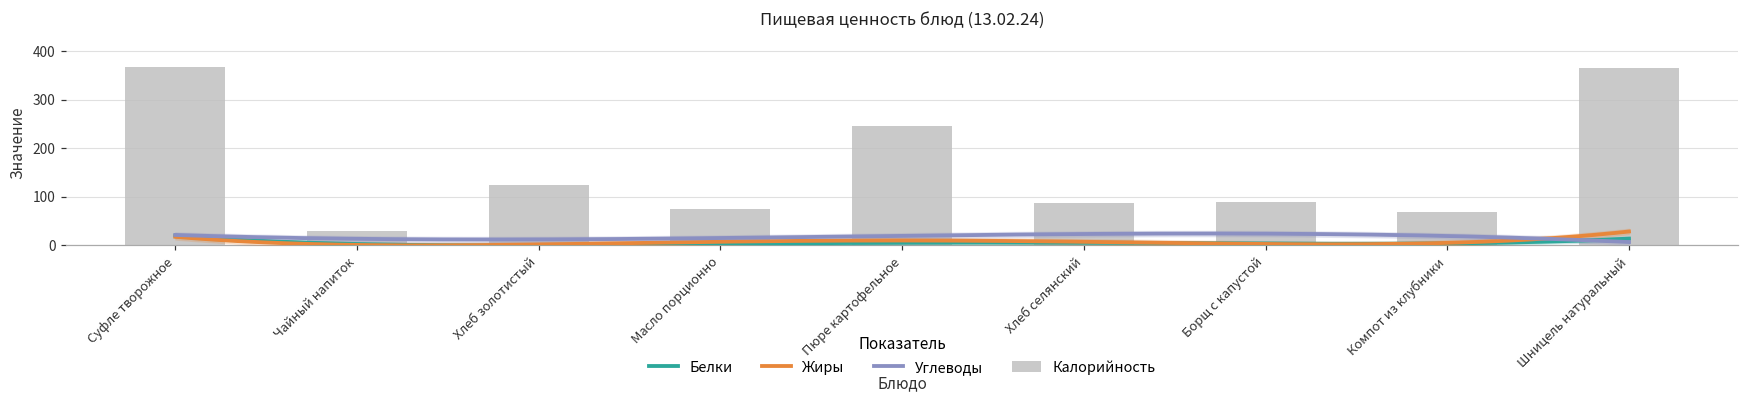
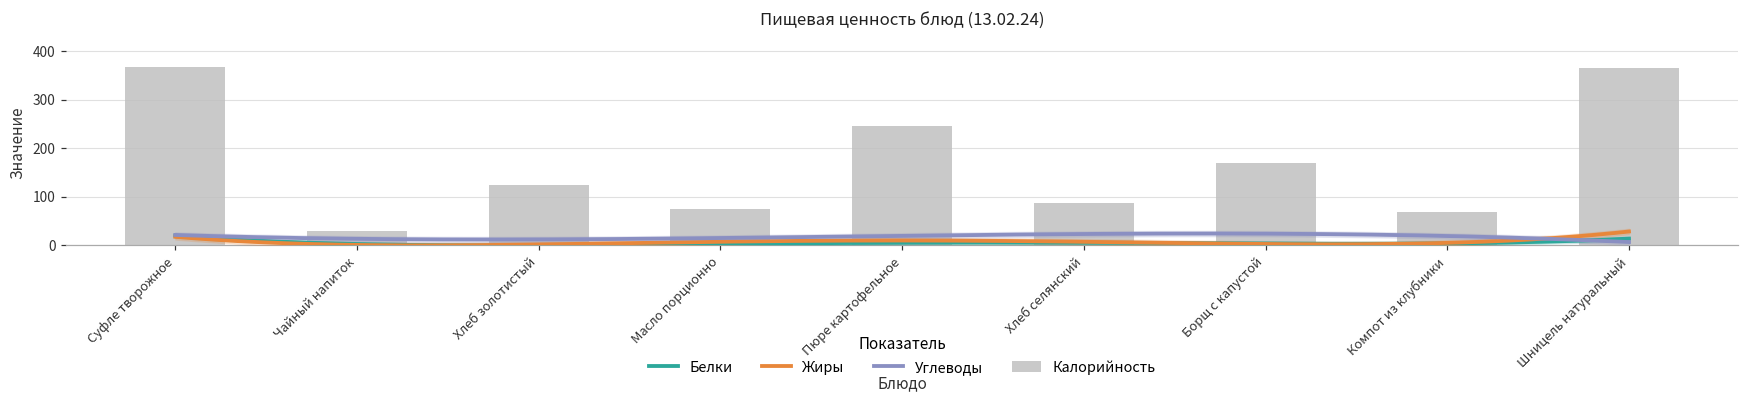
Калорийность, Борщ с капустой: 90 -> 170
